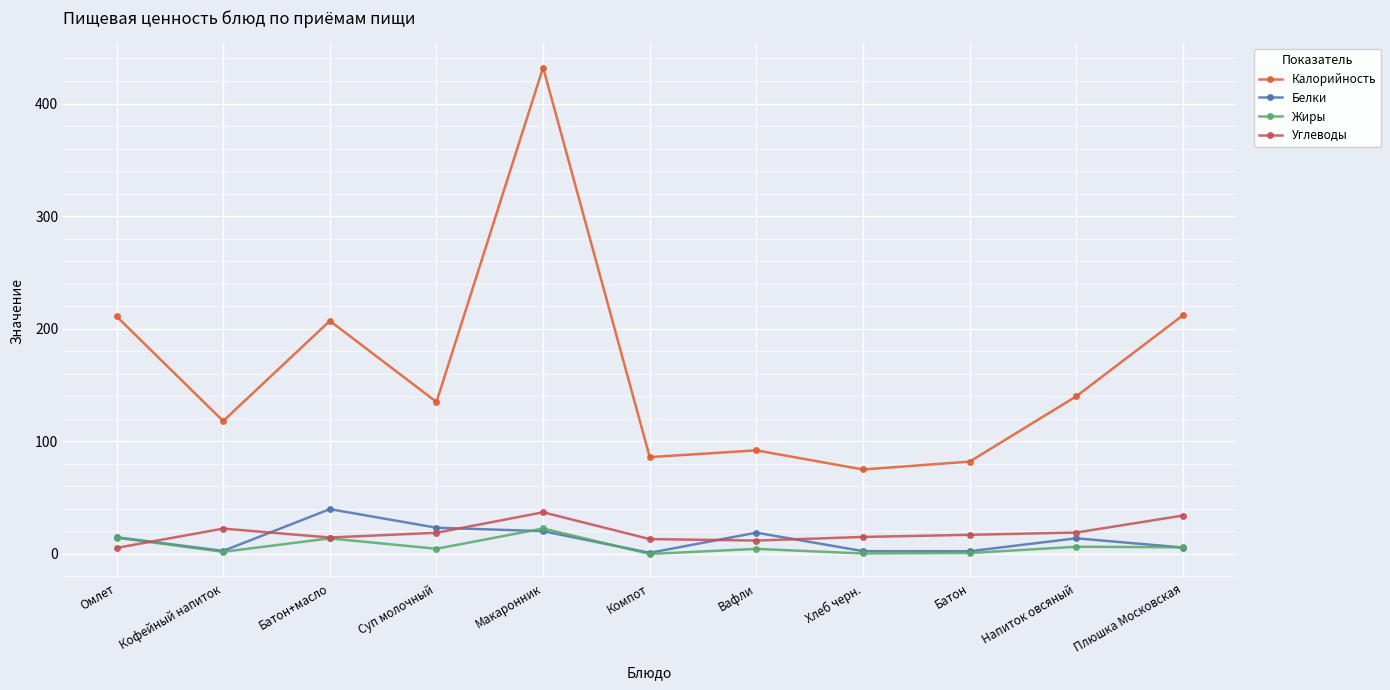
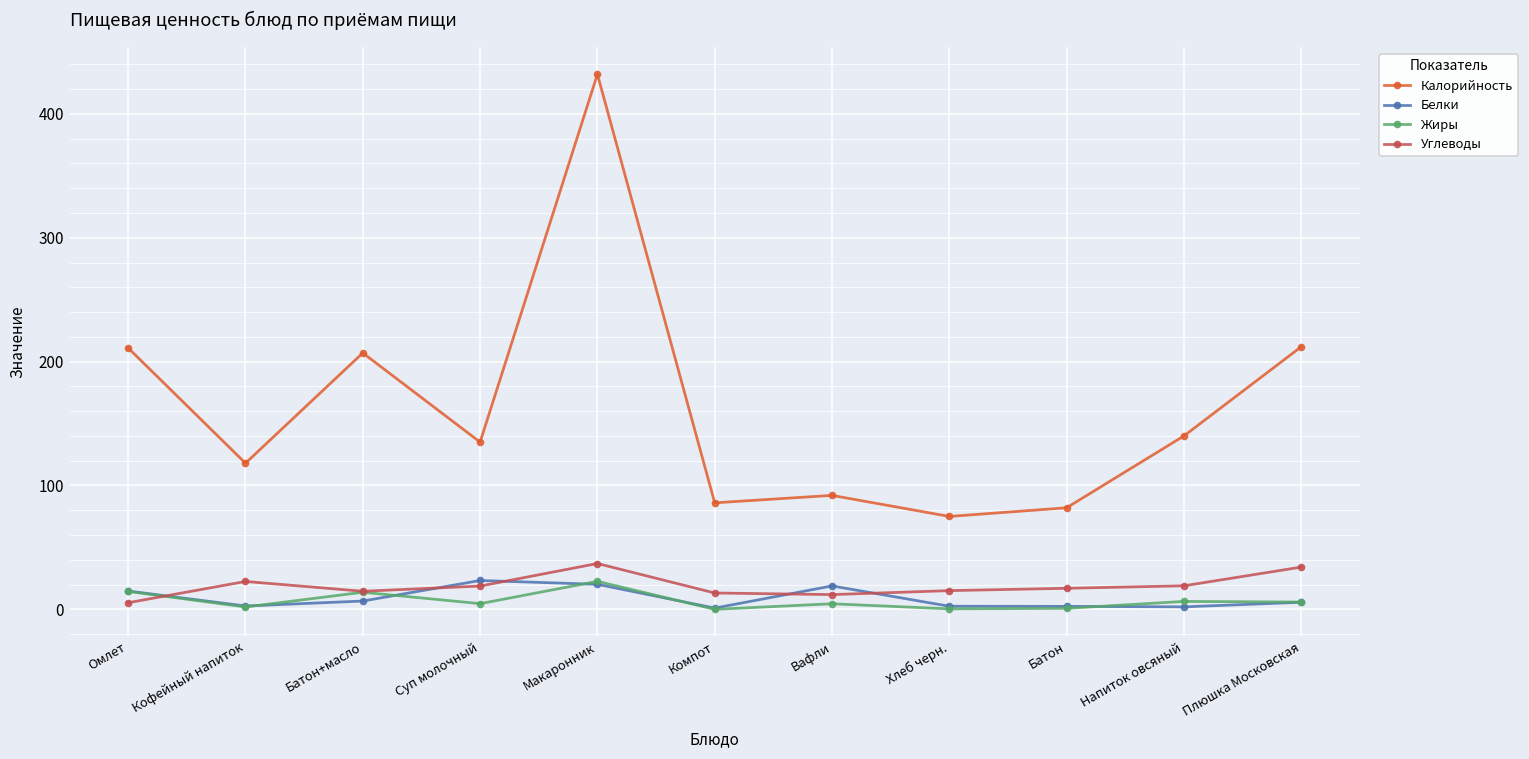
Белки, Батон+масло: 40 -> 7
Белки, Напиток овсяный: 14 -> 2
